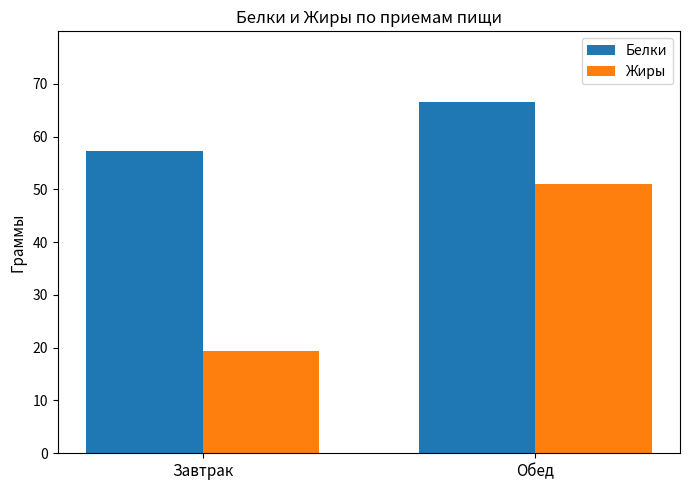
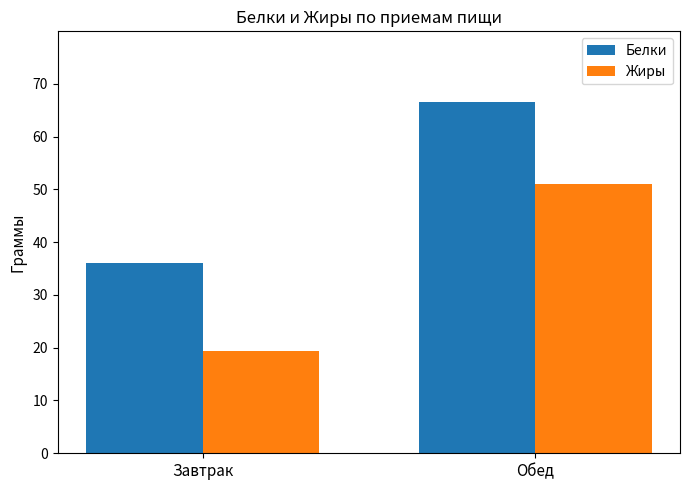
Белки, Завтрак: 57 -> 36
